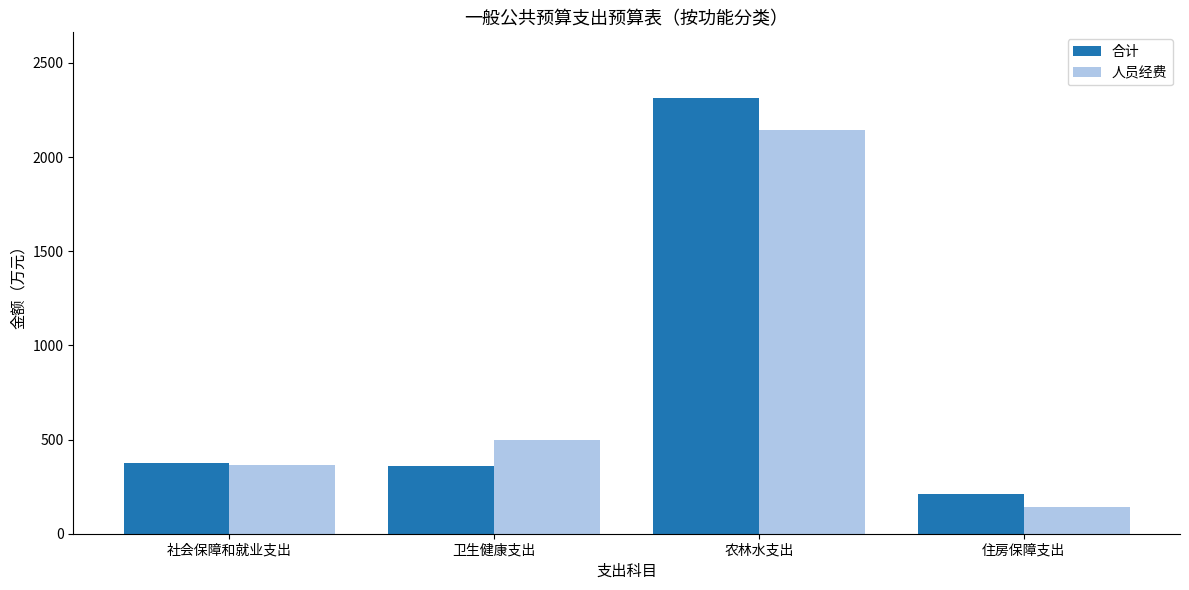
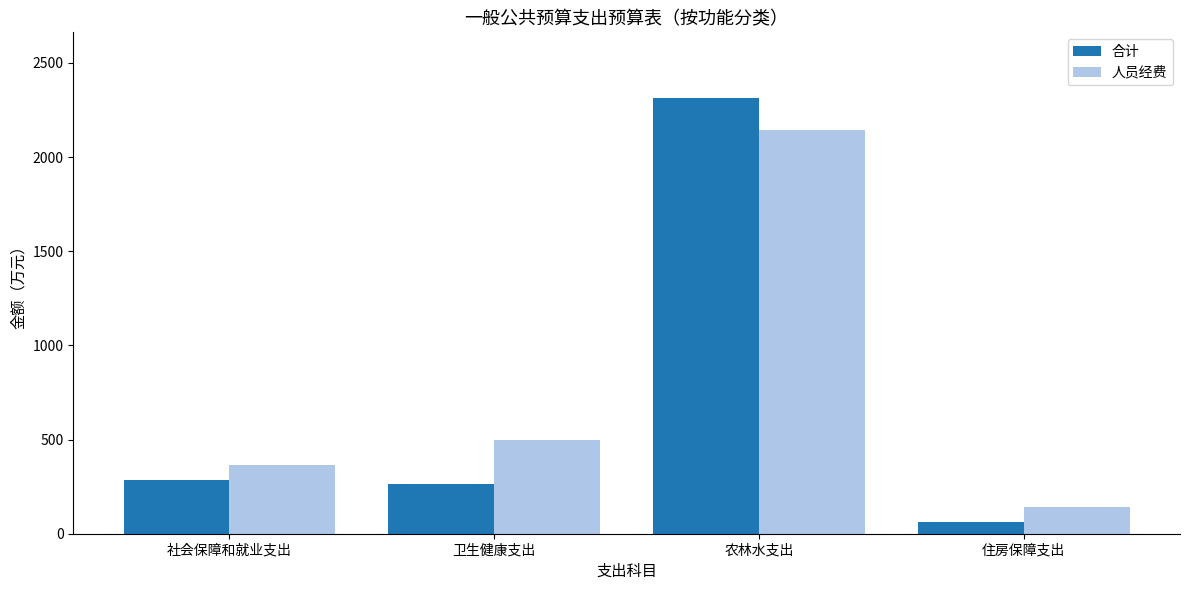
合计, 社会保障和就业支出: 380 -> 280
合计, 卫生健康支出: 360 -> 270
合计, 住房保障支出: 210 -> 60
